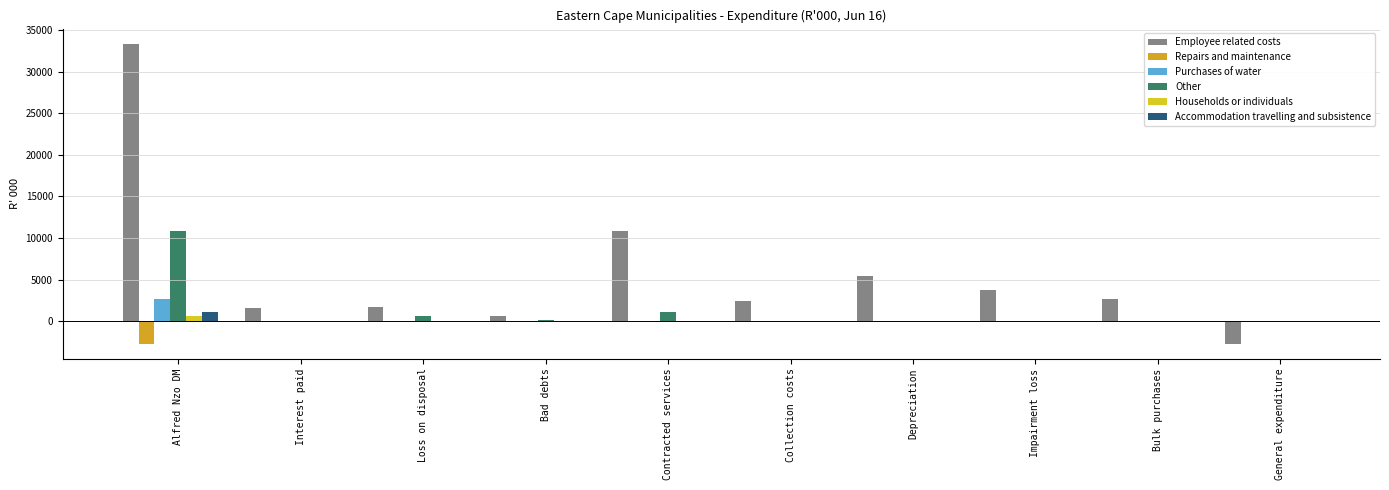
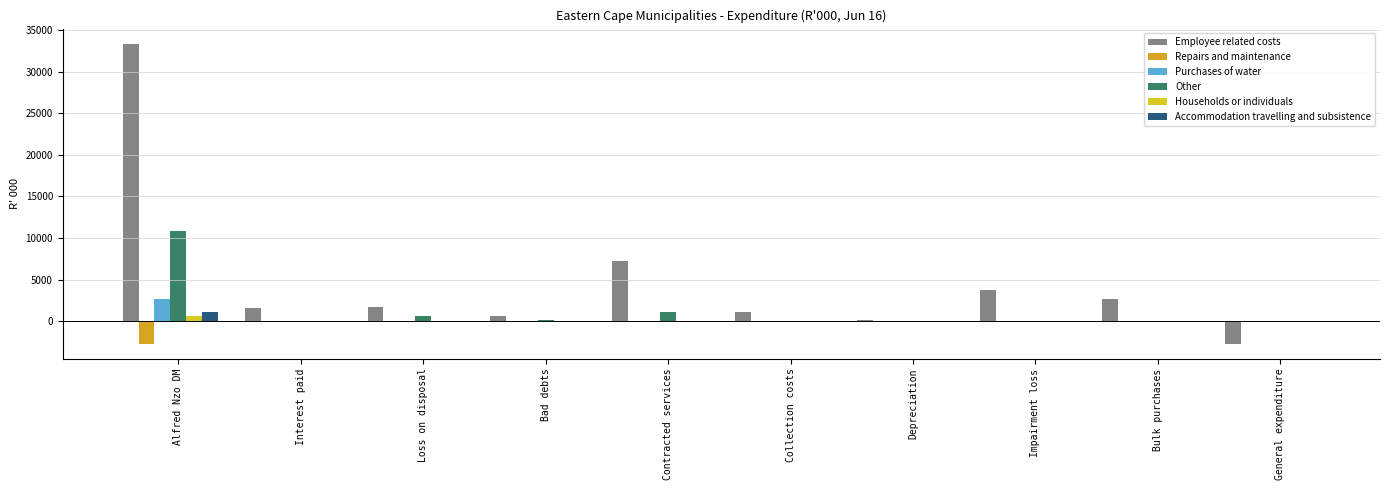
Employee related costs, Contracted services: 11000 -> 7000
Employee related costs, Collection costs: 2000 -> 1000
Employee related costs, Depreciation: 5000 -> 0
